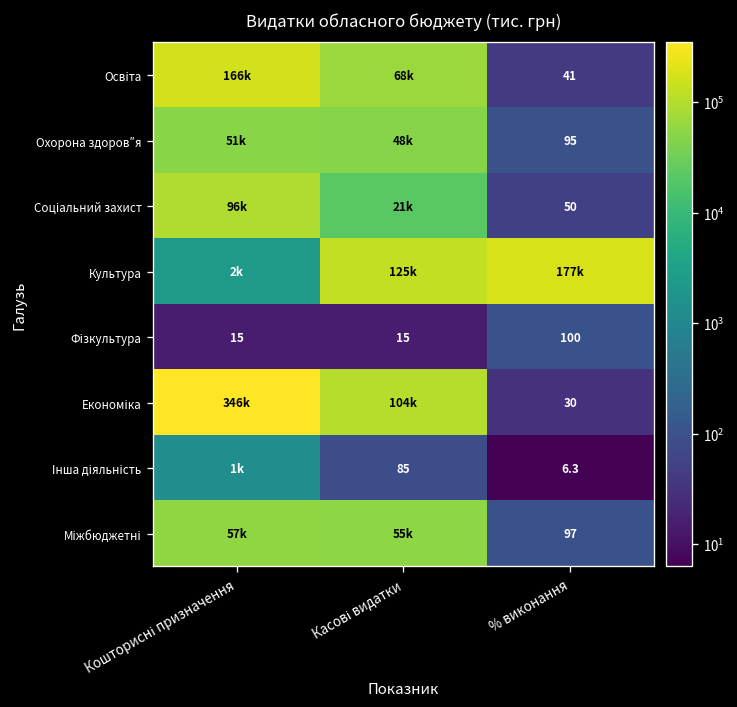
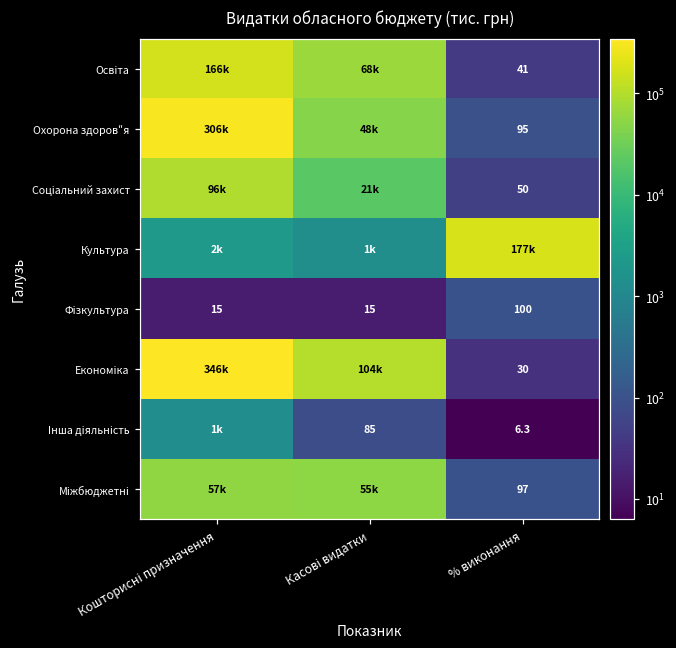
Охорона здоровʺя, Кошторисні призначення: 51k -> 306k
Культура, Касові видатки: 125k -> 1k
